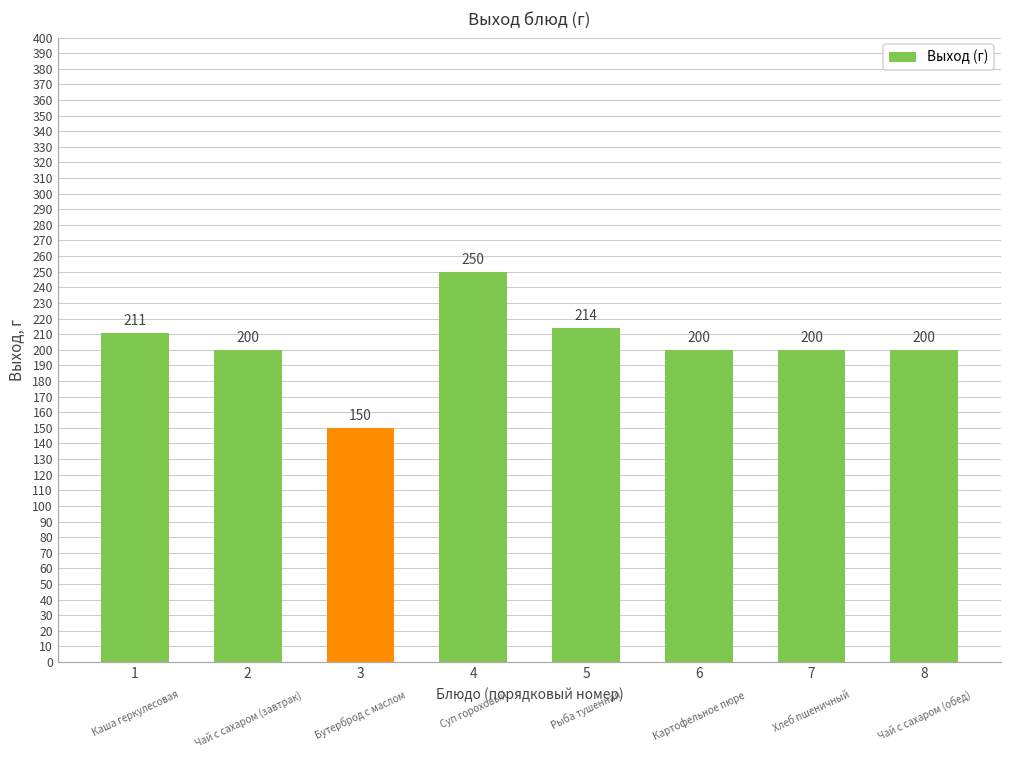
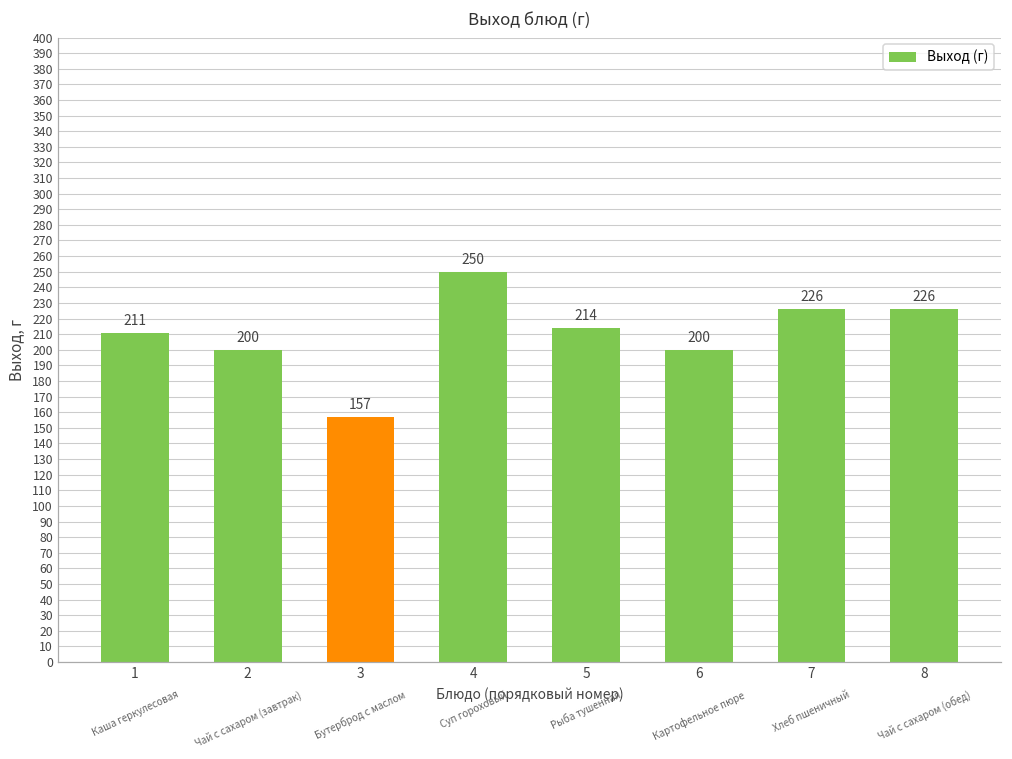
3: 150 -> 157
7: 200 -> 226
8: 200 -> 226
